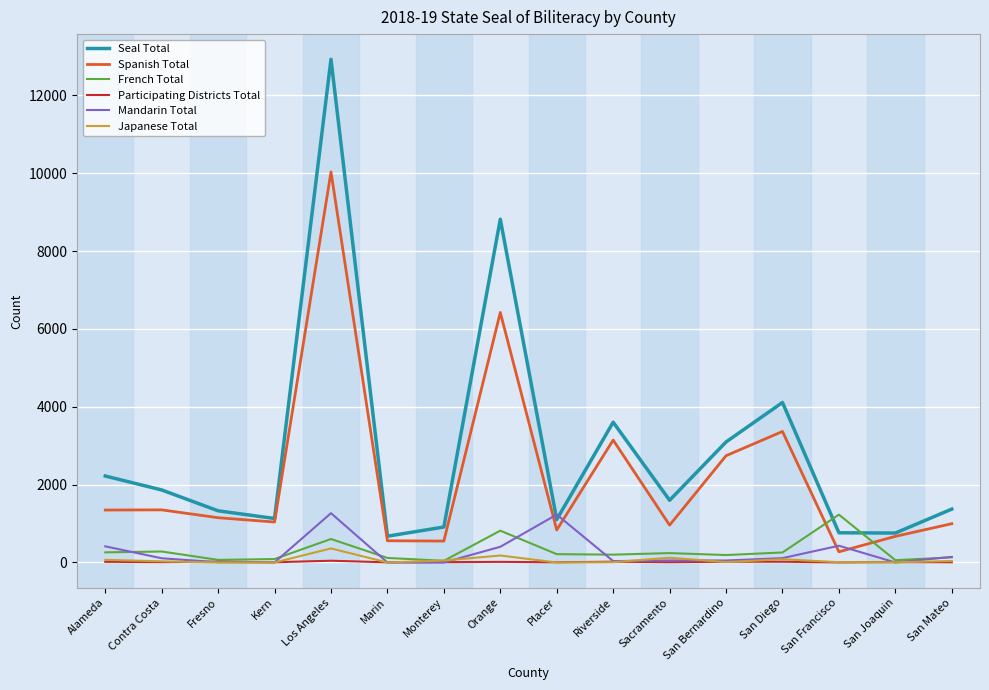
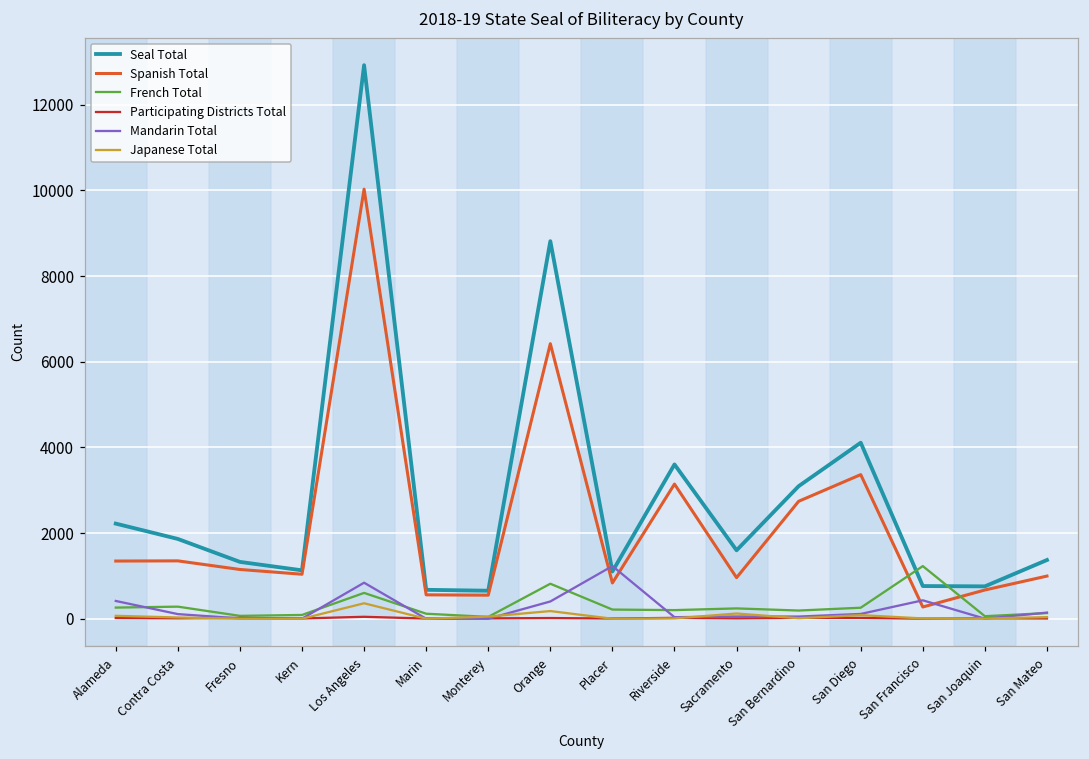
Mandarin Total, Los Angeles: 1300 -> 800
Seal Total, Monterey: 900 -> 700
